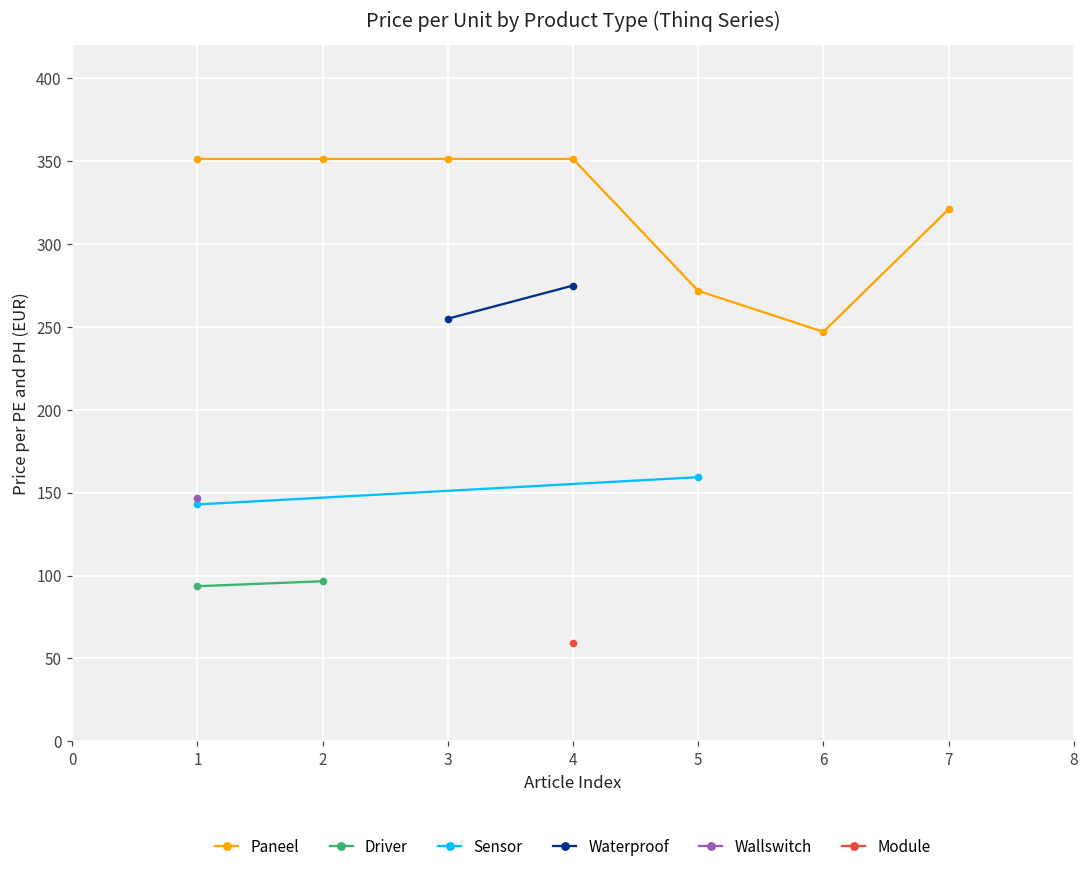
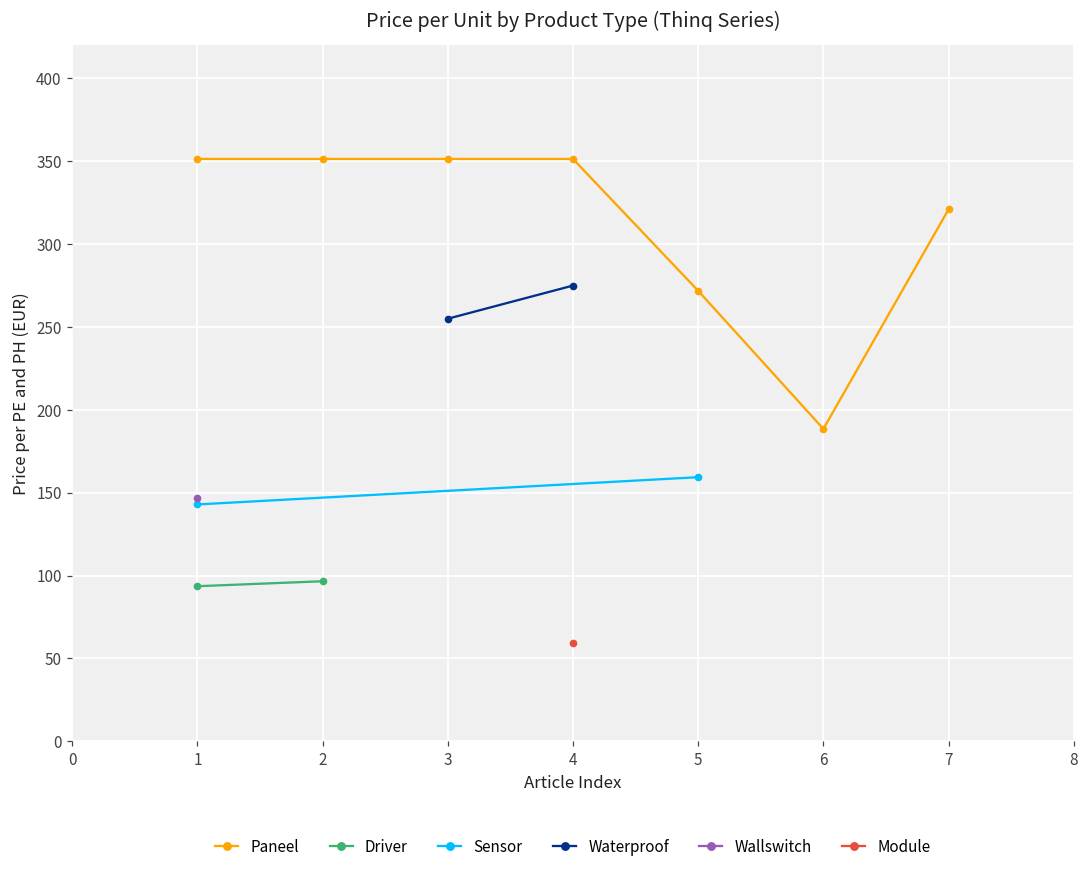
Paneel, 6: 247 -> 189
